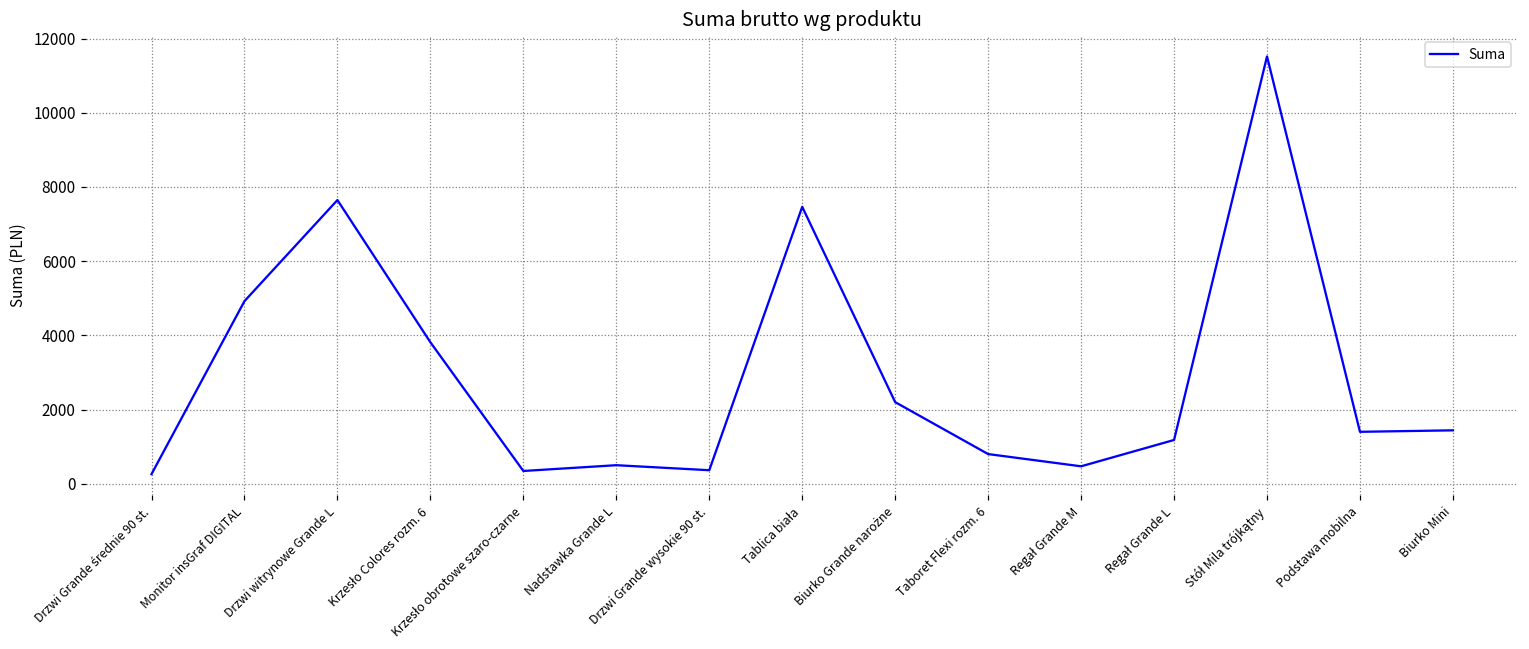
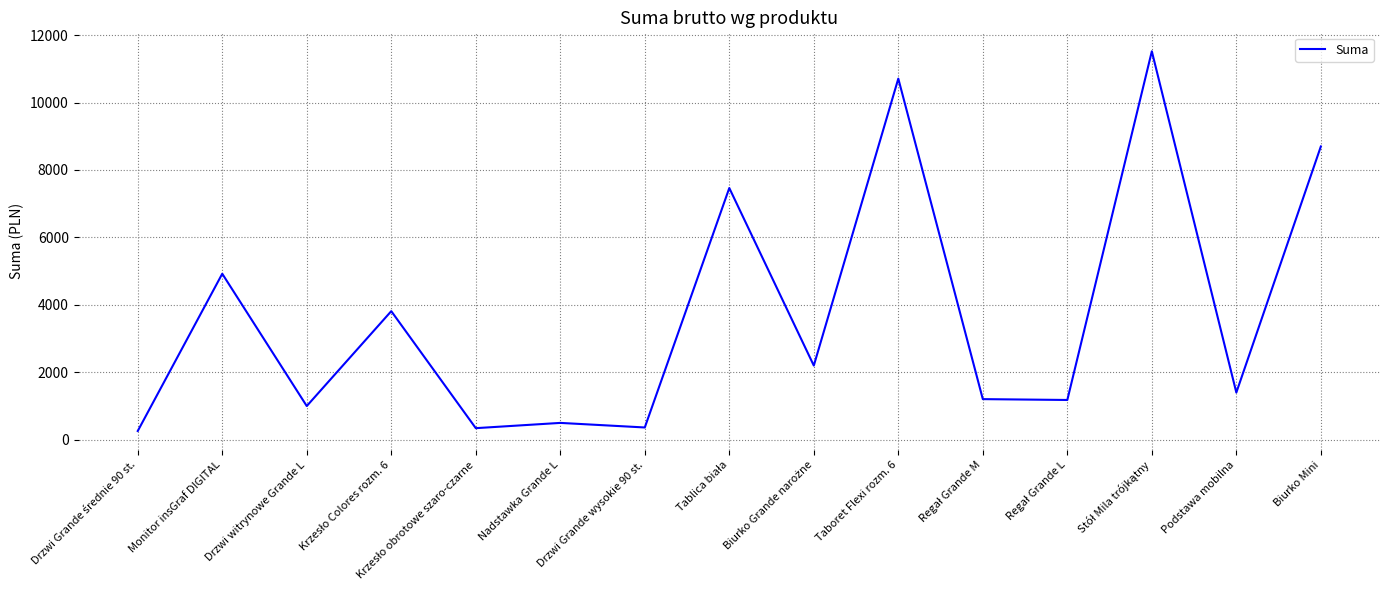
Drzwi witrynowe Grande L: 7600 -> 1000
Taboret Flexi rozm. 6: 800 -> 10700
Regał Grande M: 500 -> 1200
Biurko Mini: 1400 -> 8700
